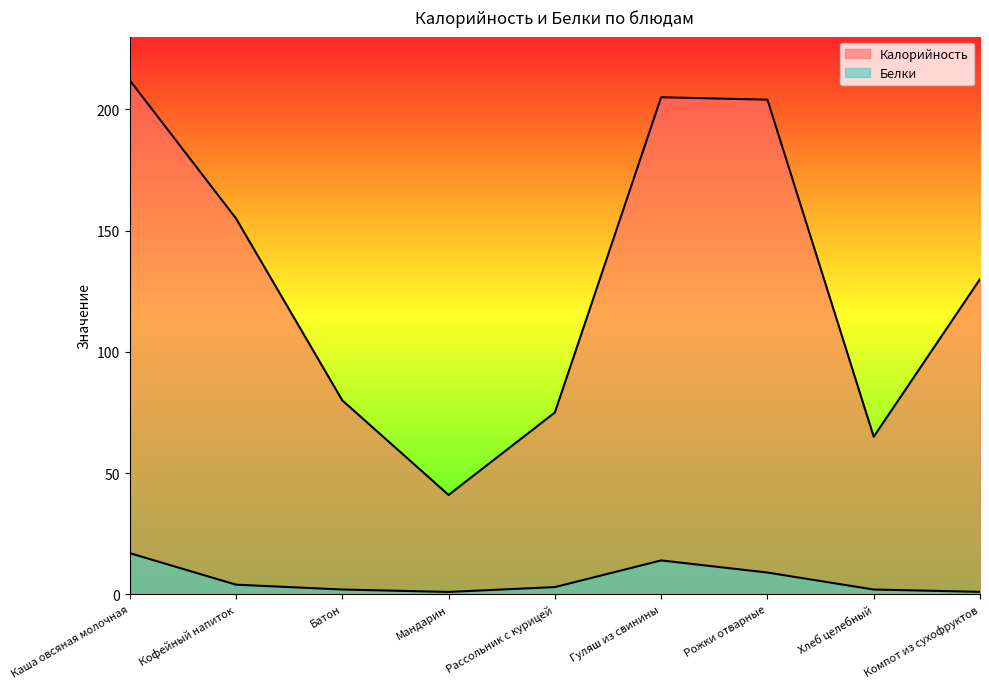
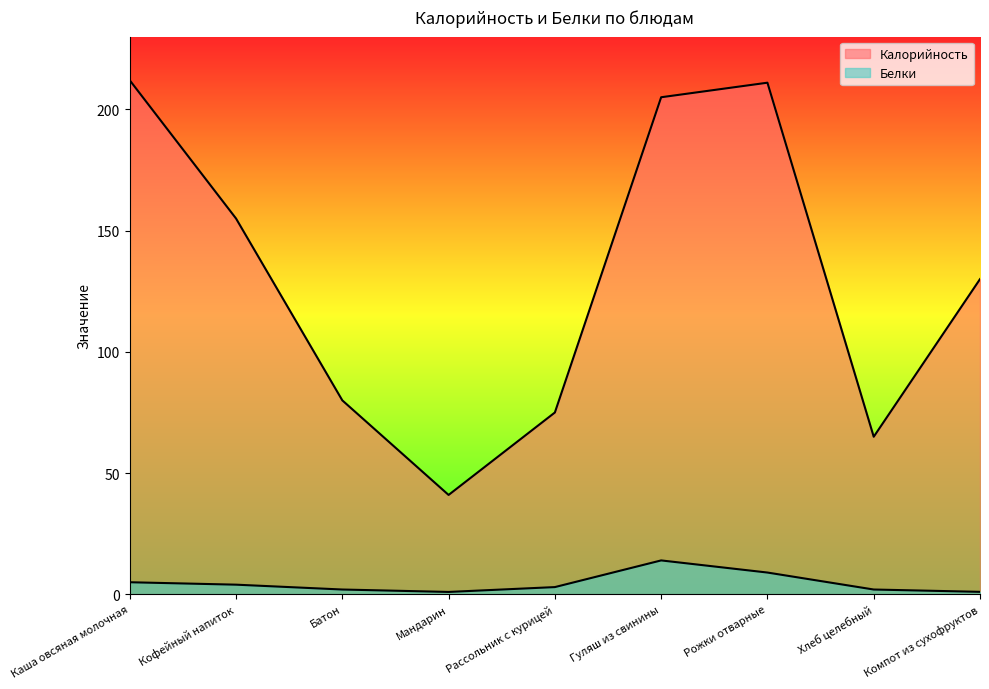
Белки, Каша овсяная молочная: 17 -> 5
Калорийность, Рожки отварные: 204 -> 211
